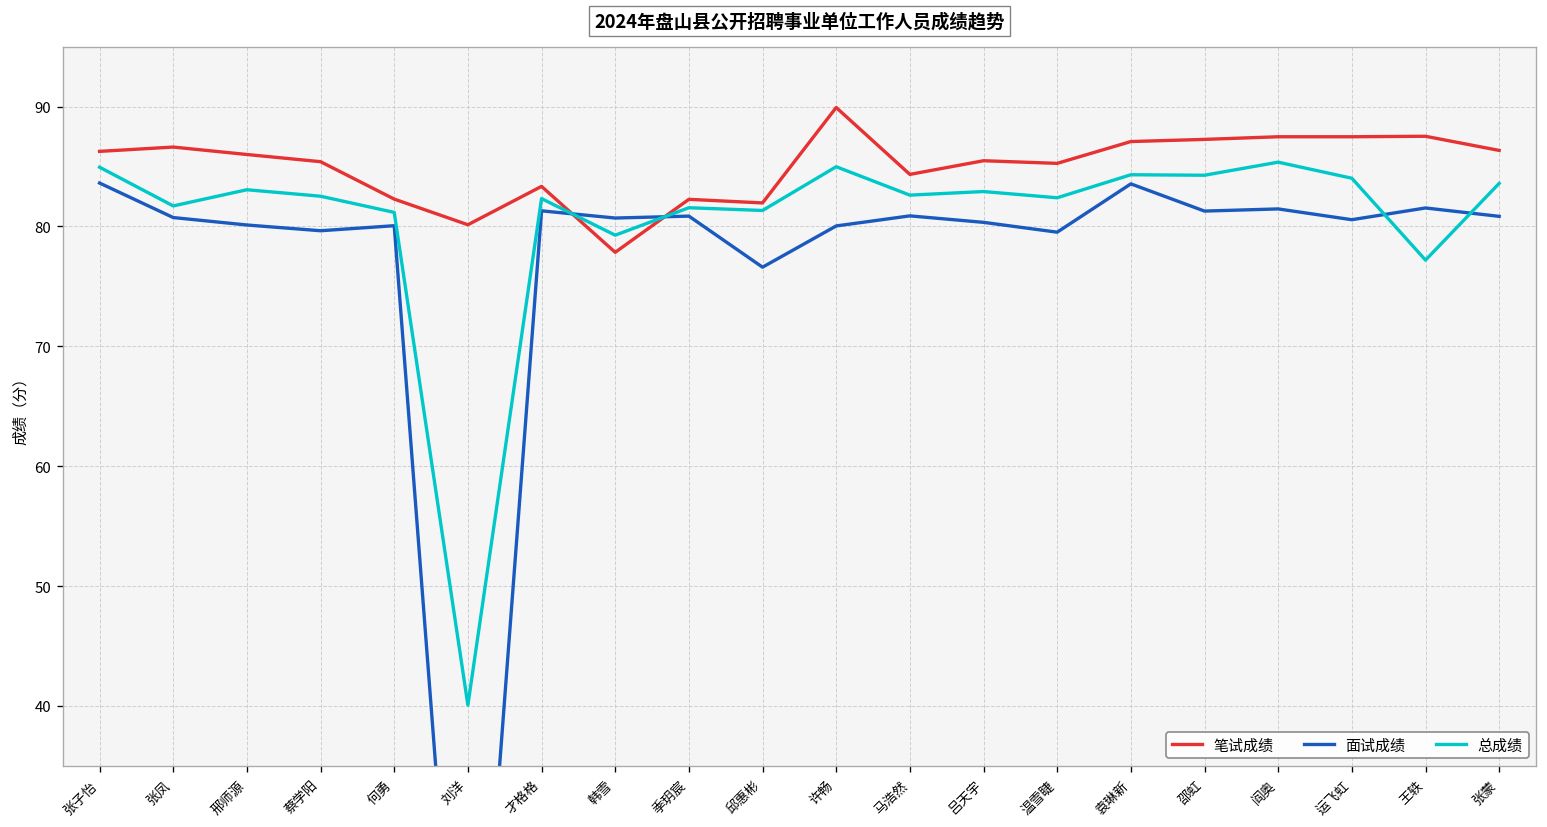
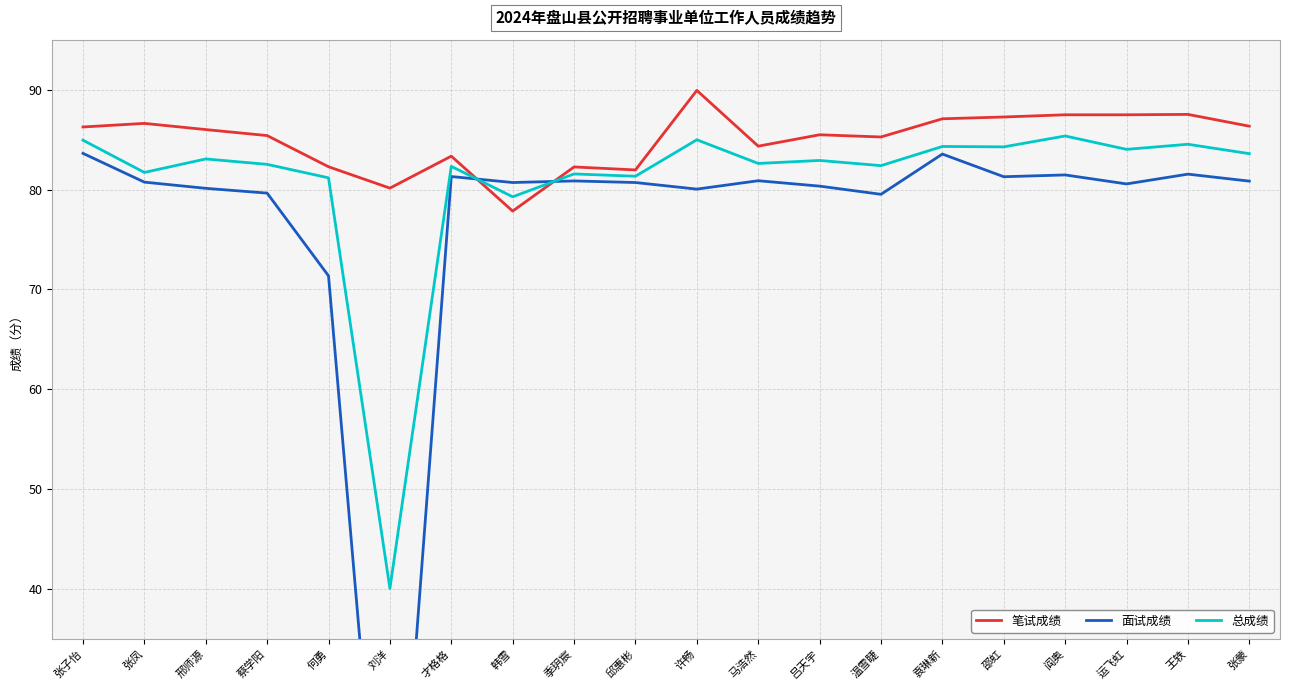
面试成绩, 何勇: 80 -> 71
面试成绩, 邱惠彬: 77 -> 81
总成绩, 王轶: 77 -> 85
